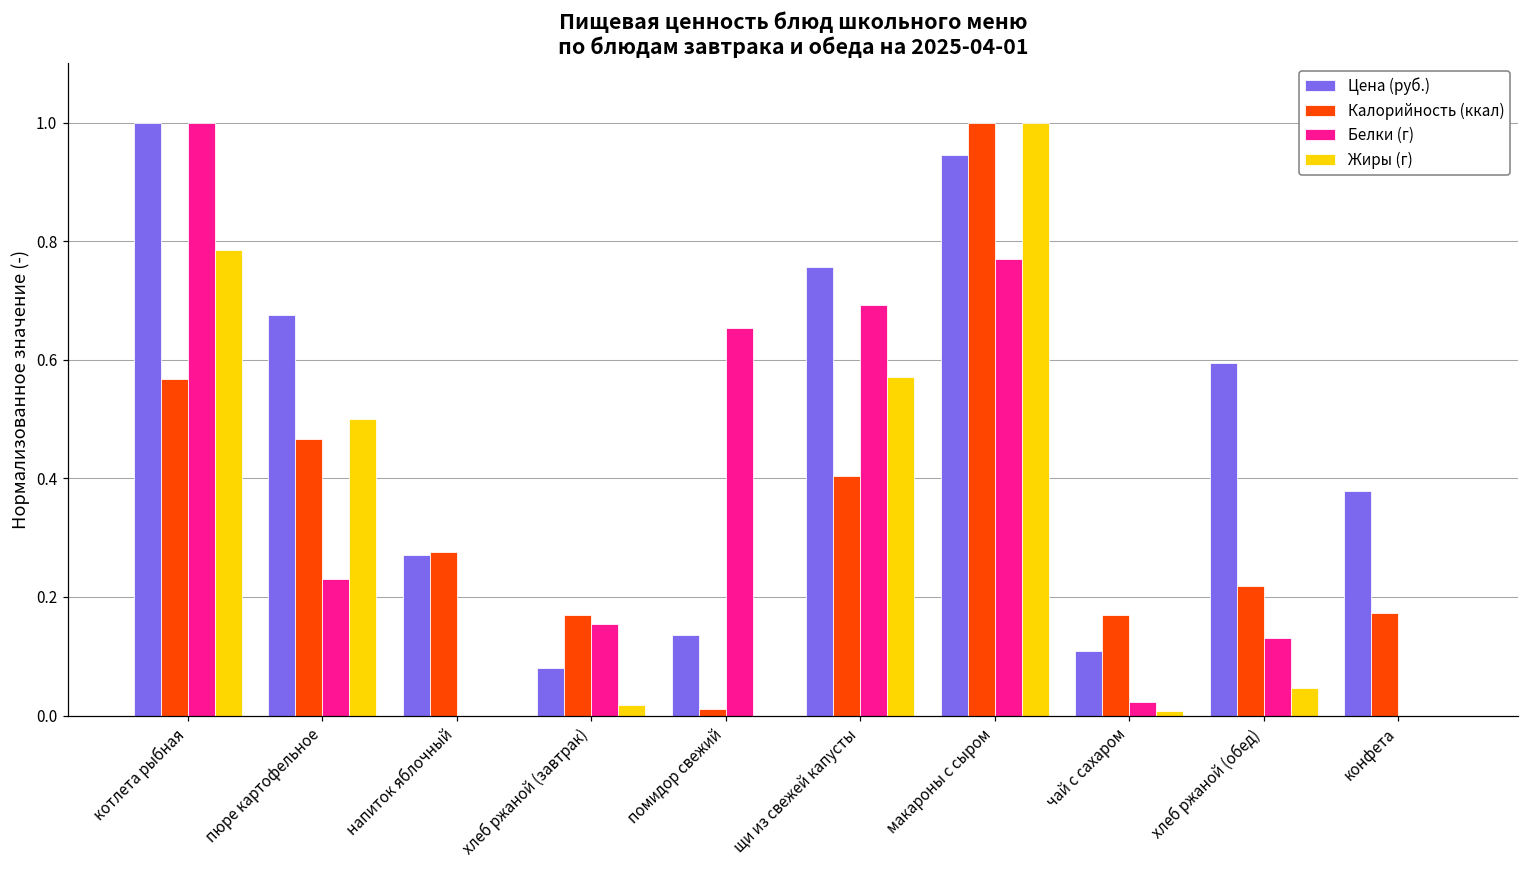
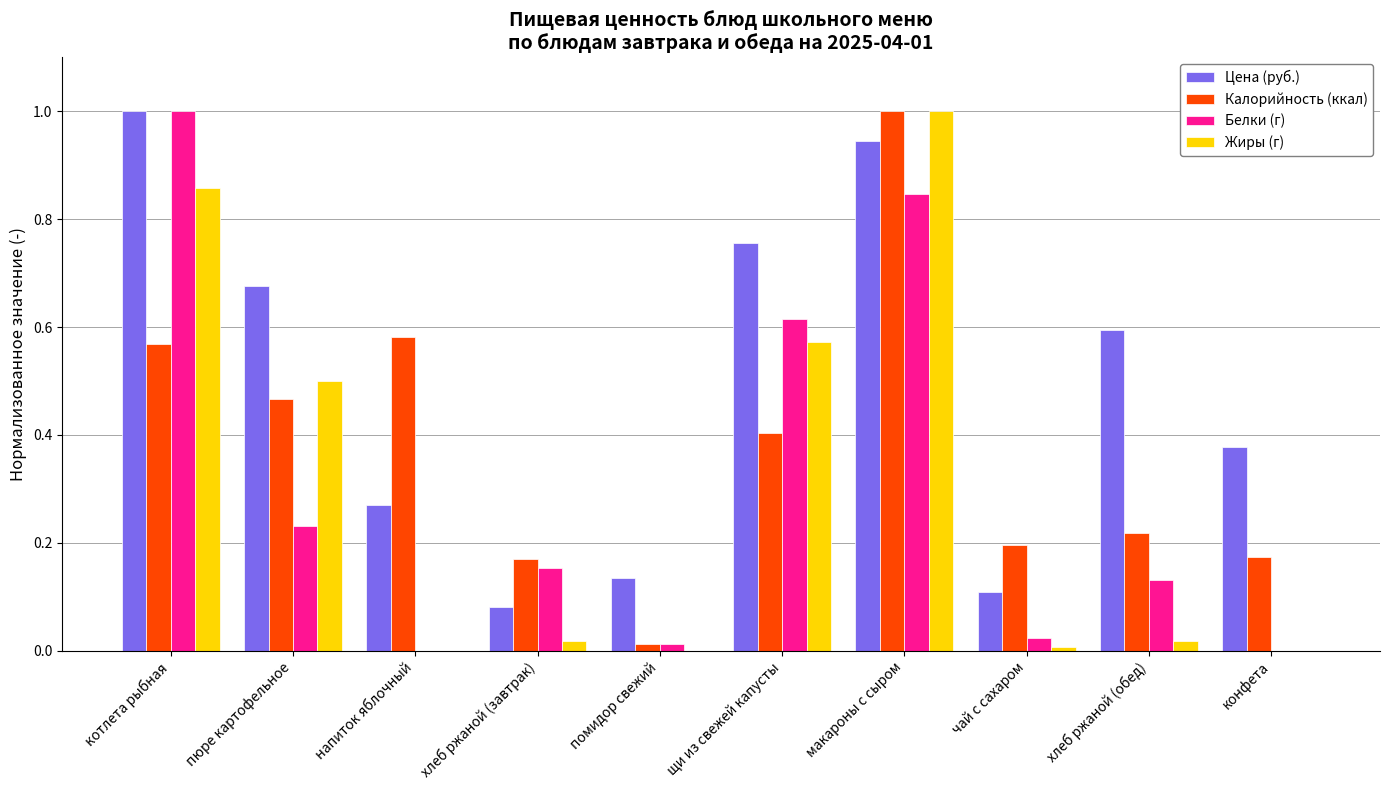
Жиры (г), котлета рыбная: 0.79 -> 0.86
Калорийность (ккал), напиток яблочный: 0.28 -> 0.58
Белки (г), помидор свежий: 0.65 -> 0.01
Белки (г), щи из свежей капусты: 0.69 -> 0.62
Белки (г), макароны с сыром: 0.77 -> 0.85
Калорийность (ккал), чай с сахаром: 0.17 -> 0.20
Жиры (г), хлеб ржаной (обед): 0.05 -> 0.02
